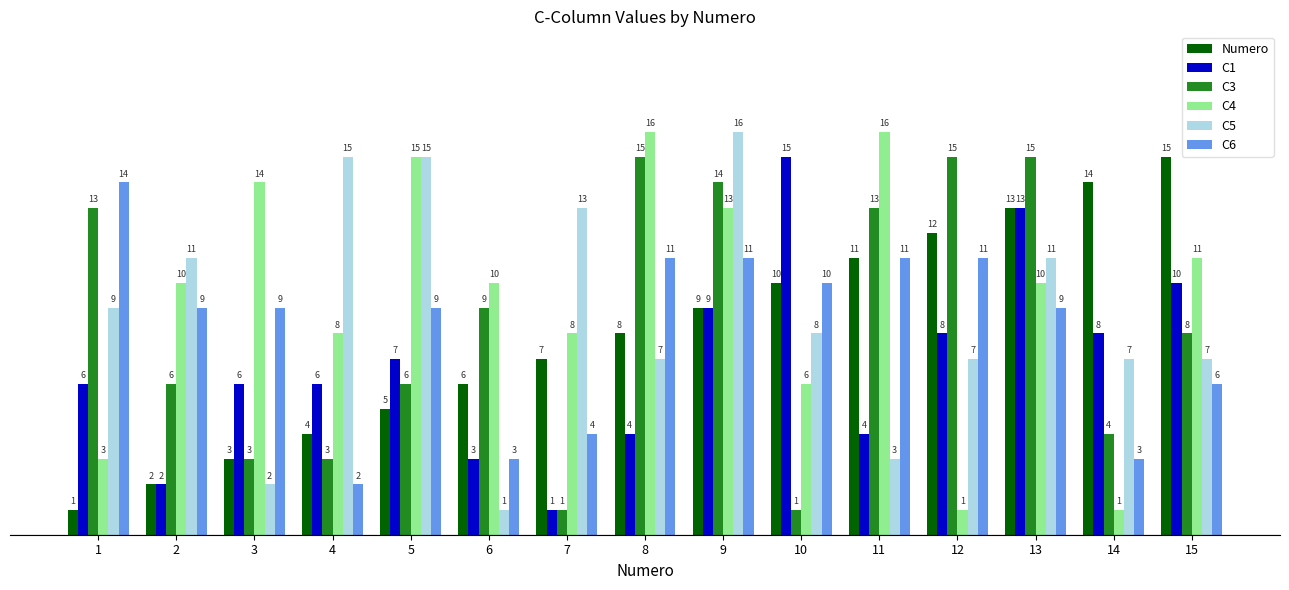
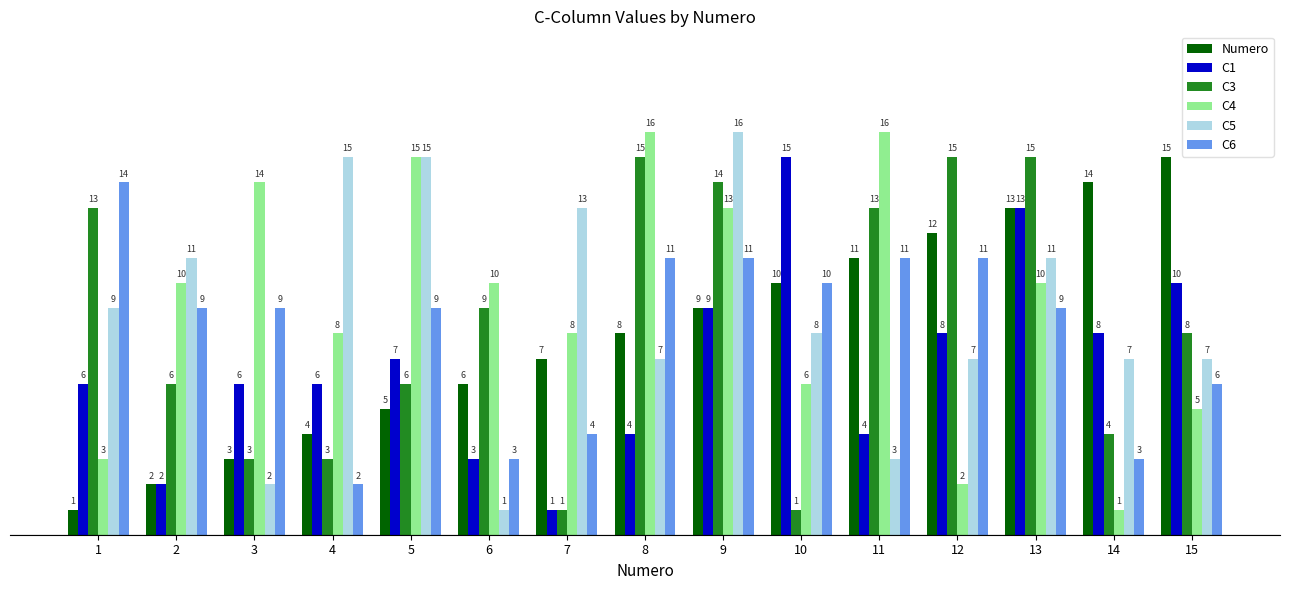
C4, 12: 1 -> 2
C4, 15: 11 -> 5
